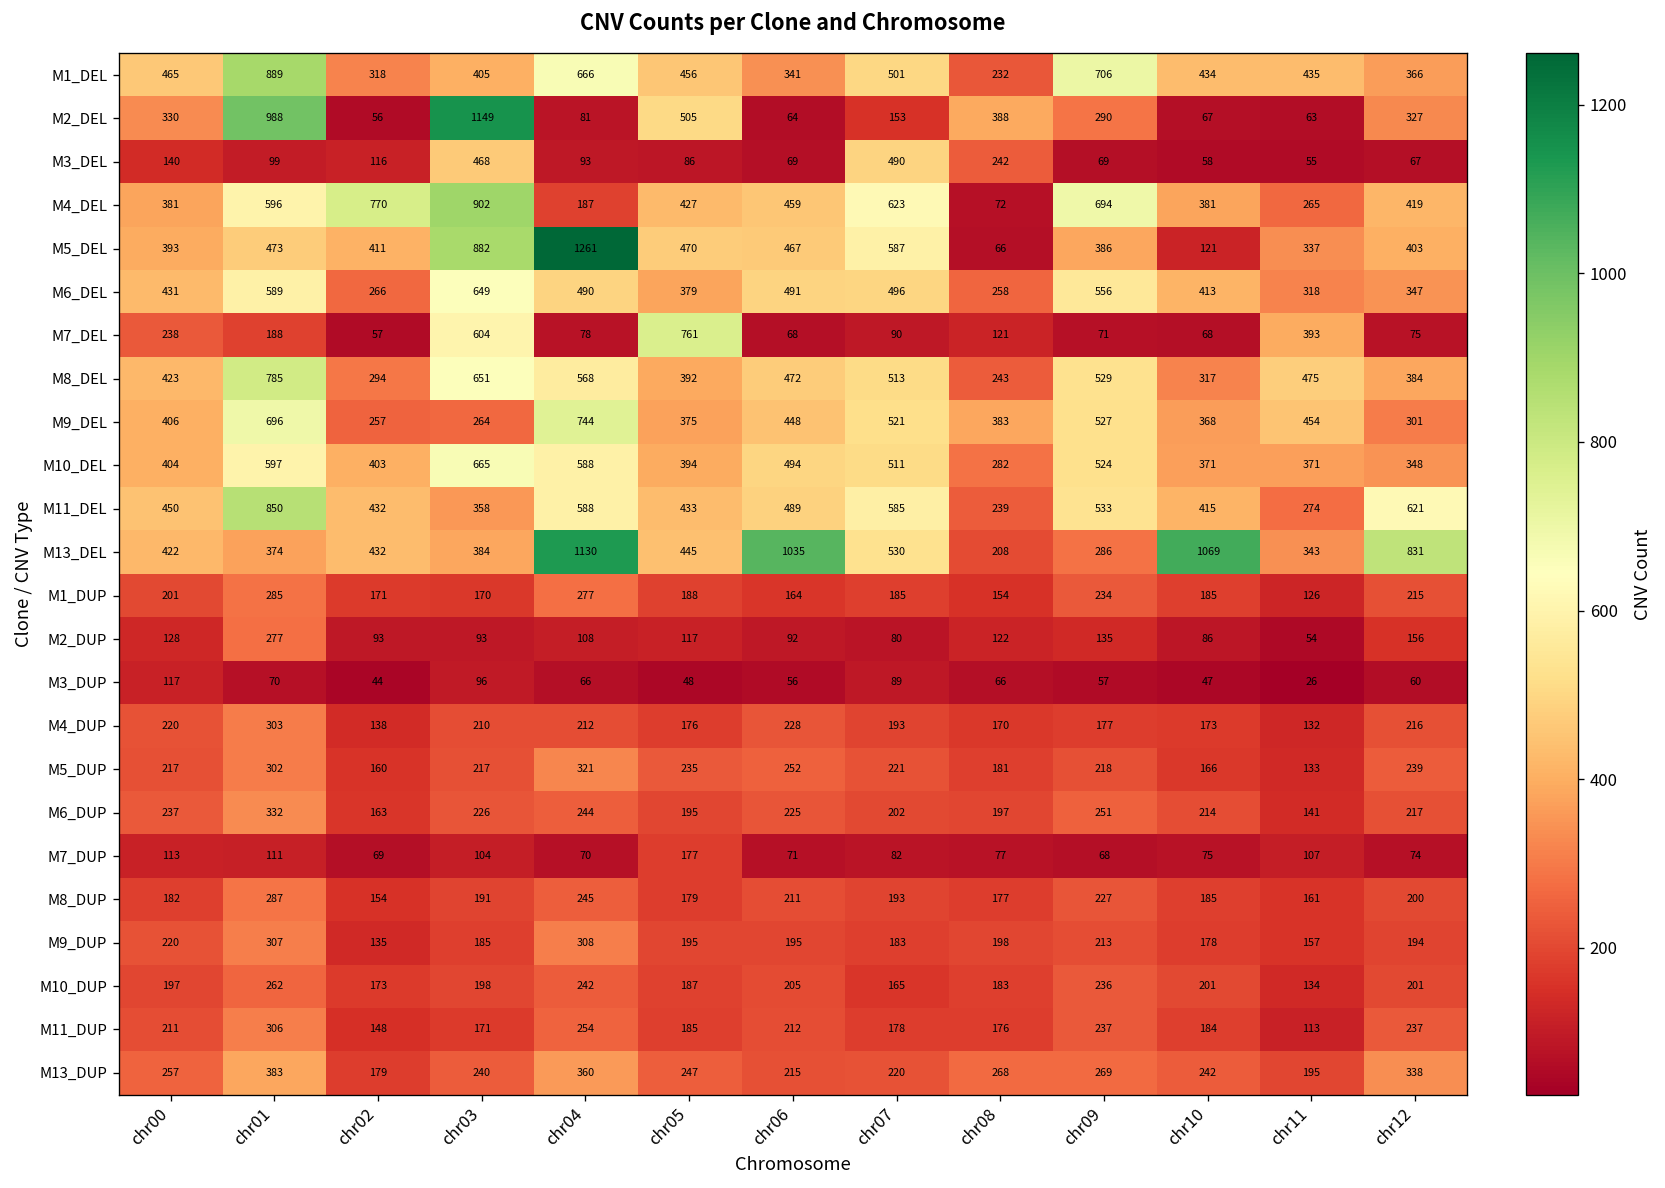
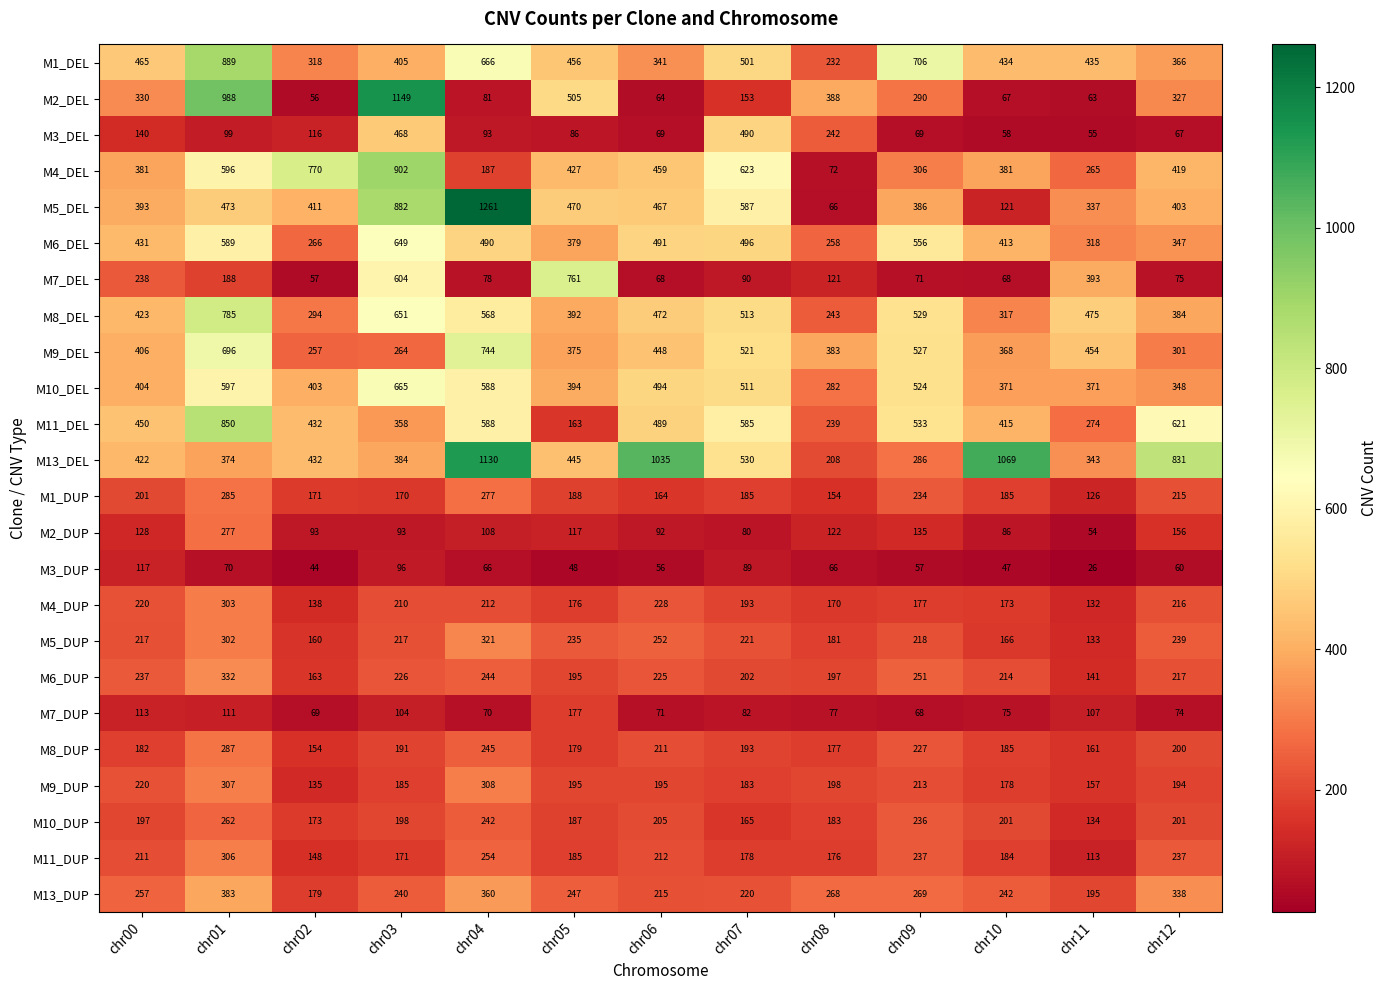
M4_DEL, chr09: 694 -> 306
M11_DEL, chr05: 433 -> 163
